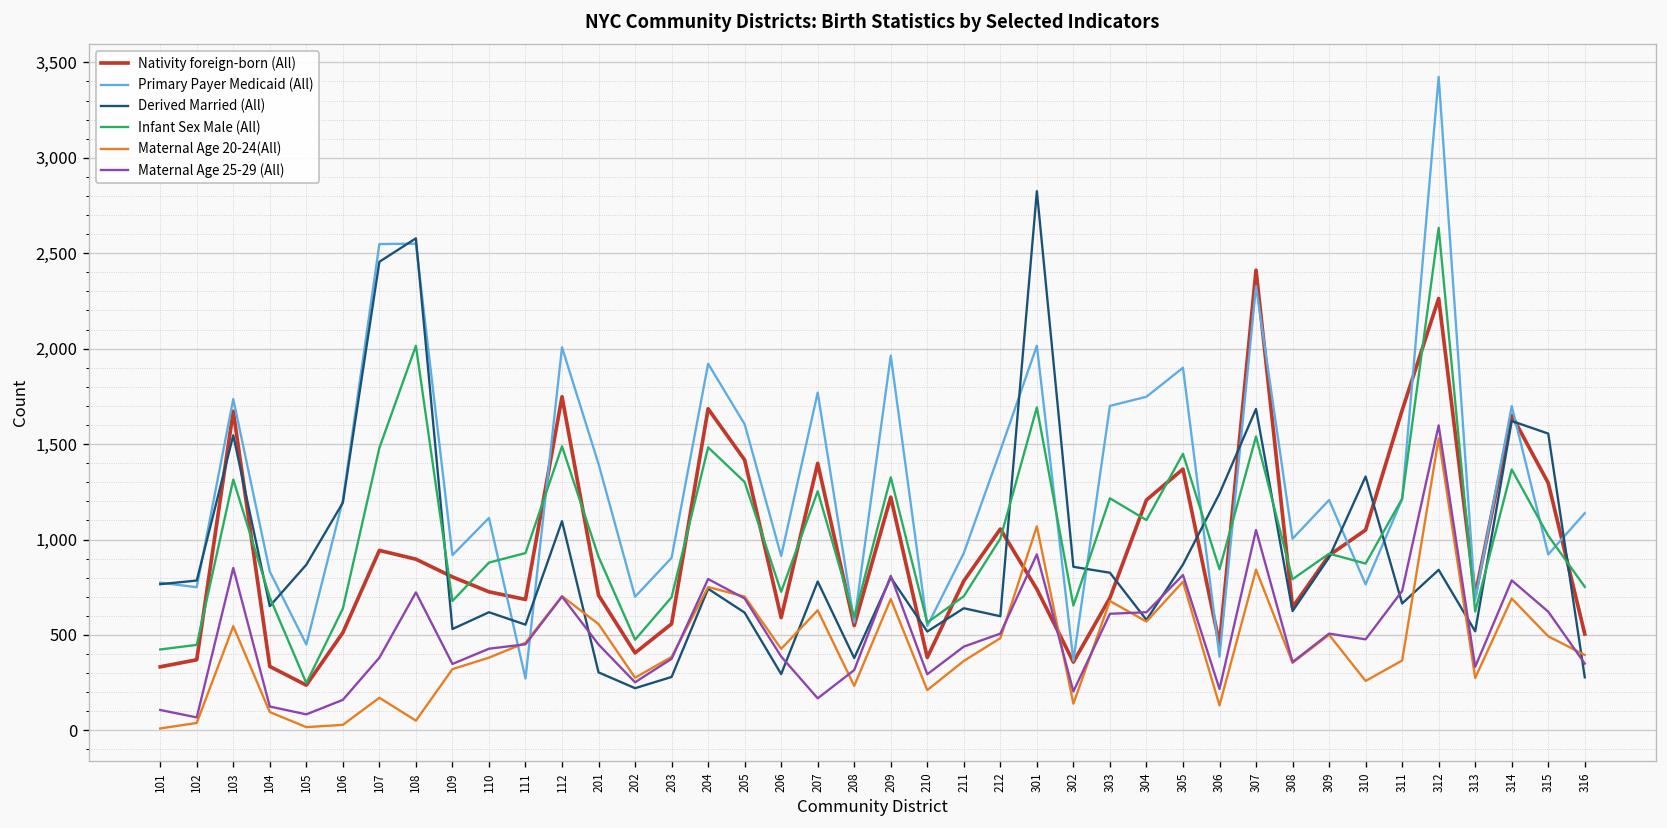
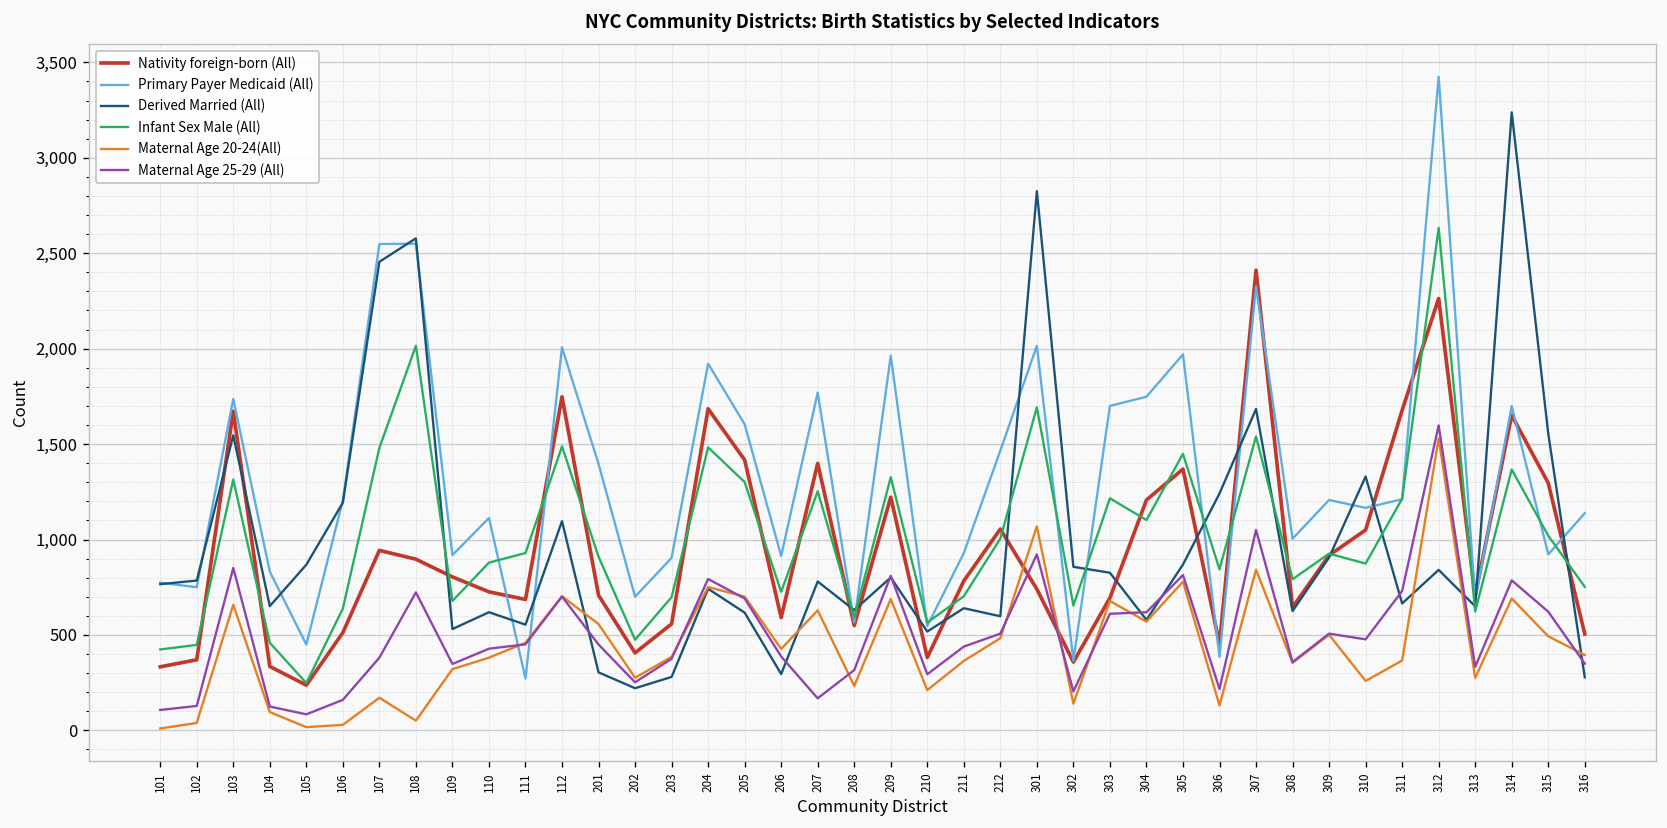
Maternal Age 25-29 (All), 102: 70 -> 130
Maternal Age 20-24(All), 103: 550 -> 660
Infant Sex Male (All), 104: 700 -> 460
Derived Married (All), 208: 380 -> 630
Primary Payer Medicaid (All), 305: 1,900 -> 1,970
Primary Payer Medicaid (All), 310: 770 -> 1,170
Derived Married (All), 313: 520 -> 650
Derived Married (All), 314: 1,620 -> 3,240
